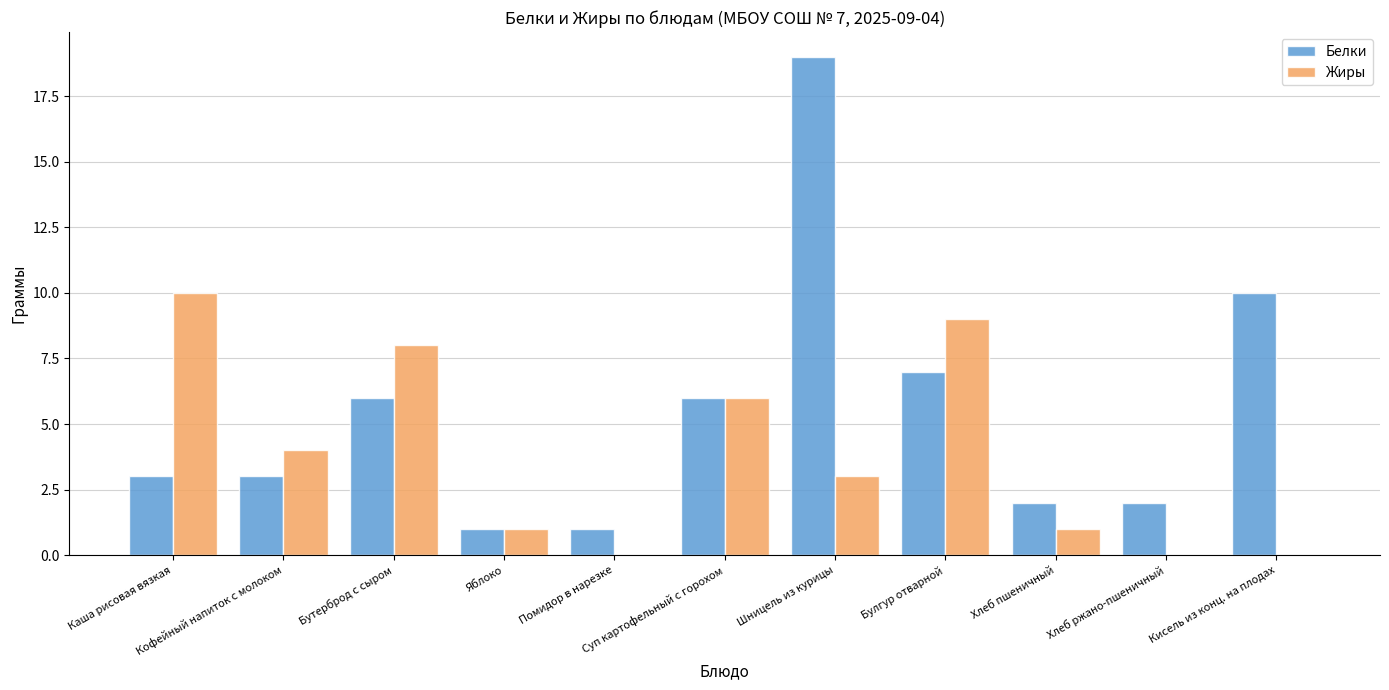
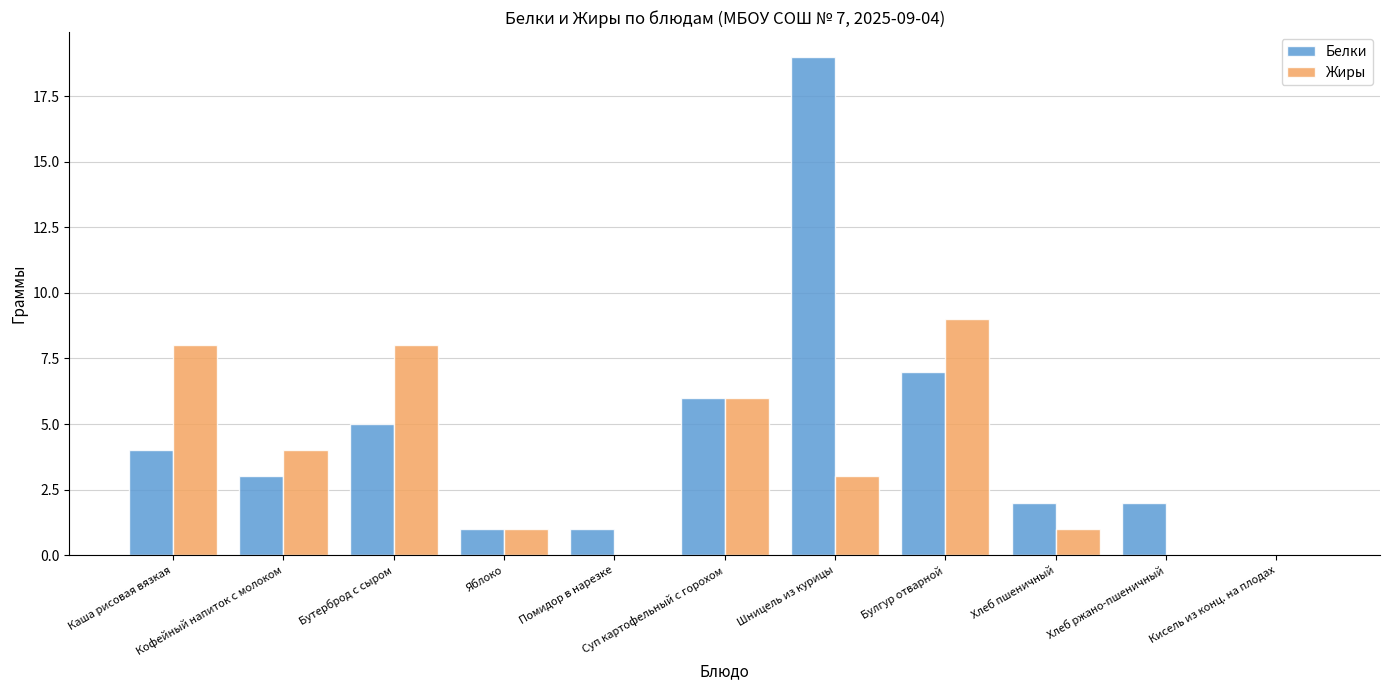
Белки, Каша рисовая вязкая: 3 -> 4
Жиры, Каша рисовая вязкая: 10 -> 8
Белки, Бутерброд с сыром: 6 -> 5
Белки, Кисель из конц. на плодах: 10 -> 0
